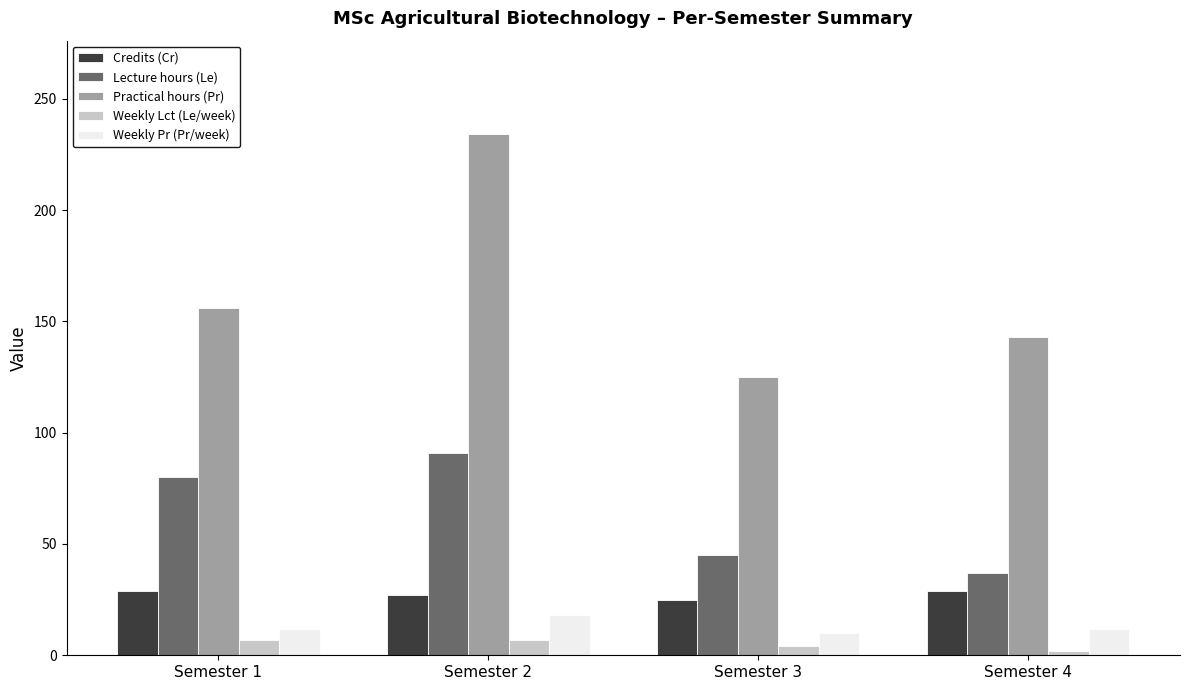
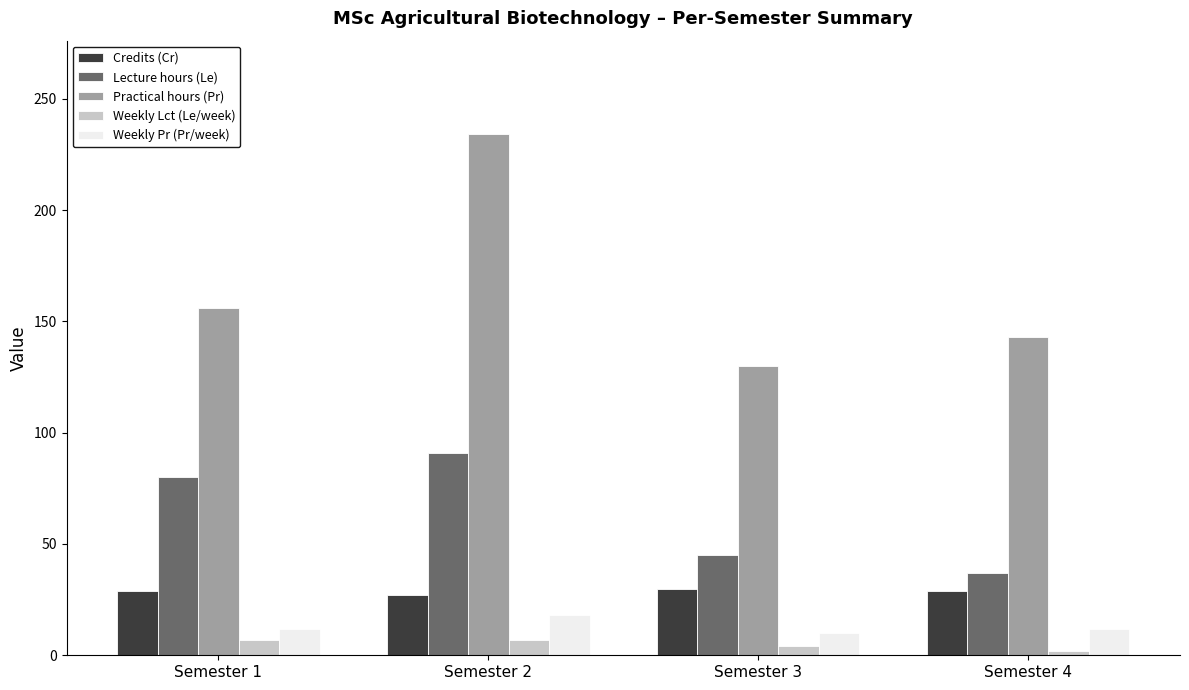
Credits (Cr), Semester 3: 25 -> 30
Practical hours (Pr), Semester 3: 125 -> 130
